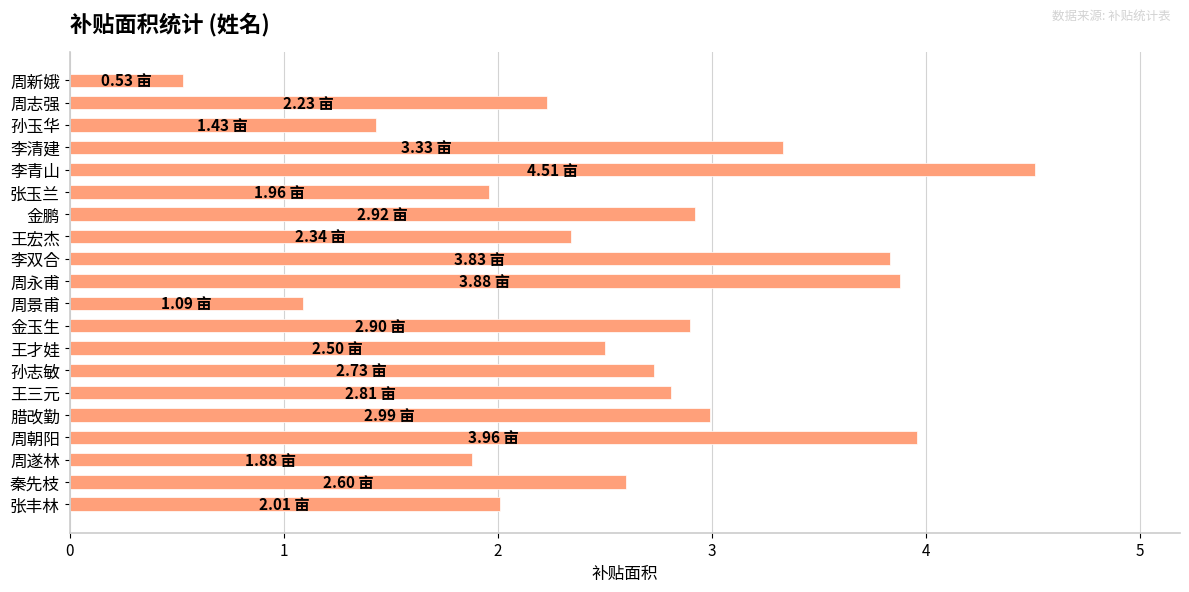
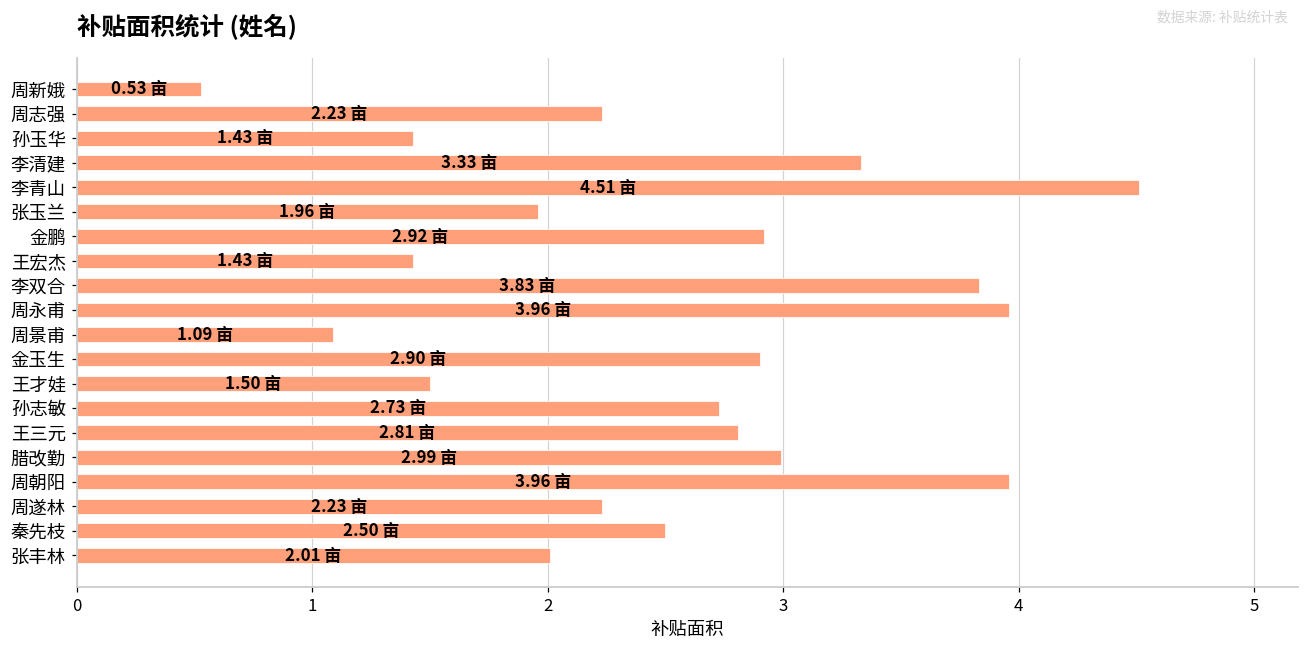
王宏杰: 2.34 -> 1.43
周永甫: 3.88 -> 3.96
王才娃: 2.50 -> 1.50
周遂林: 1.88 -> 2.23
秦先枝: 2.60 -> 2.50
